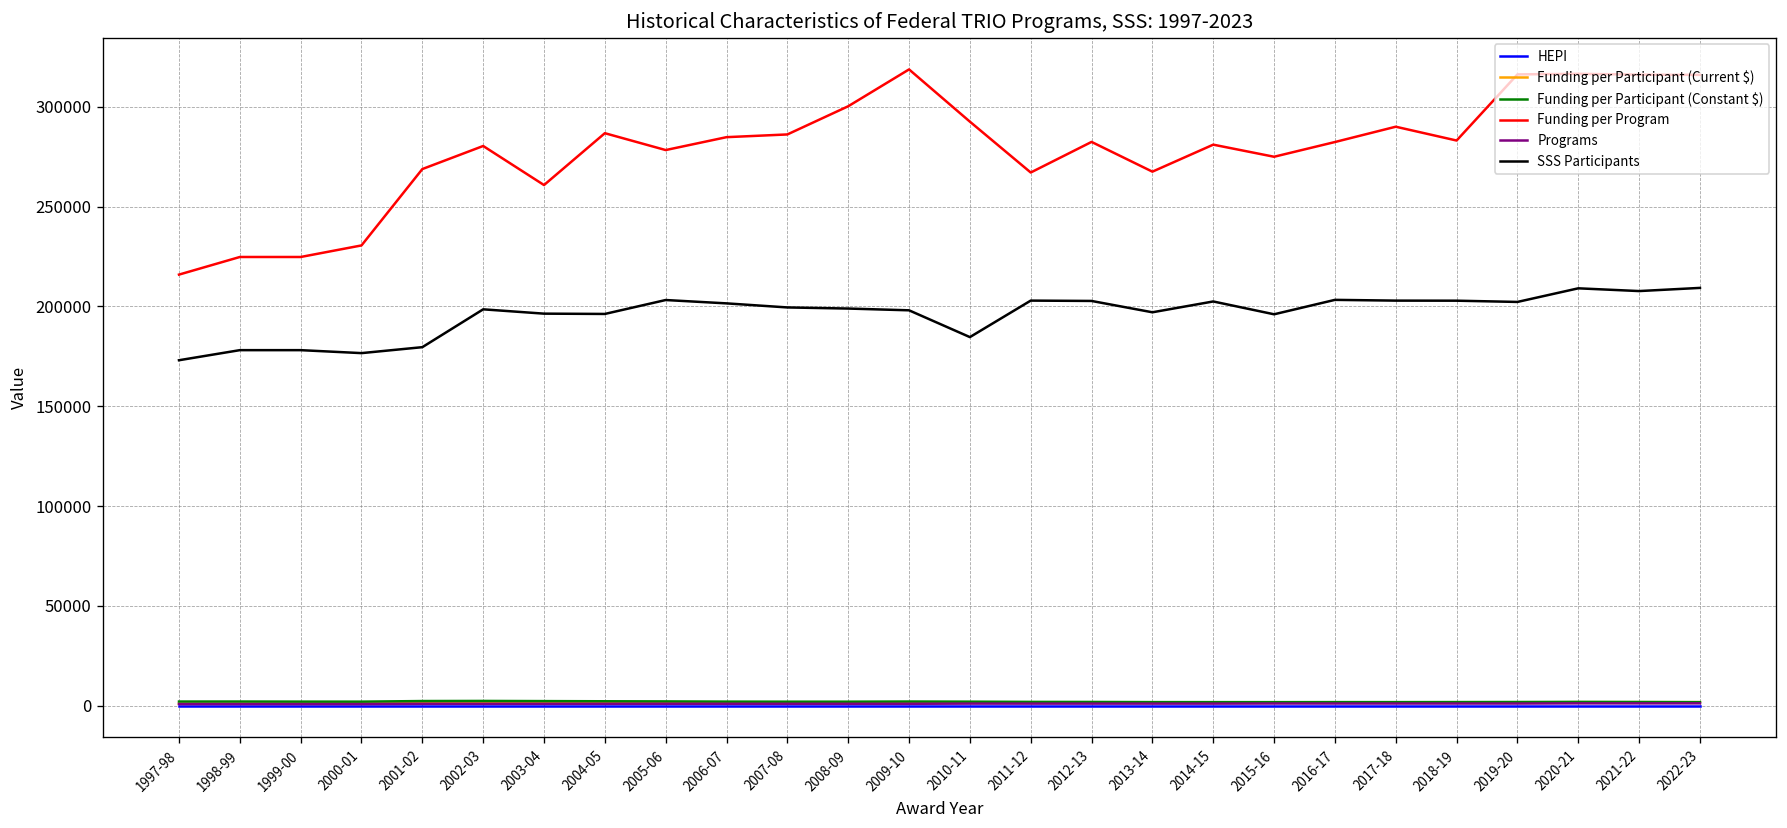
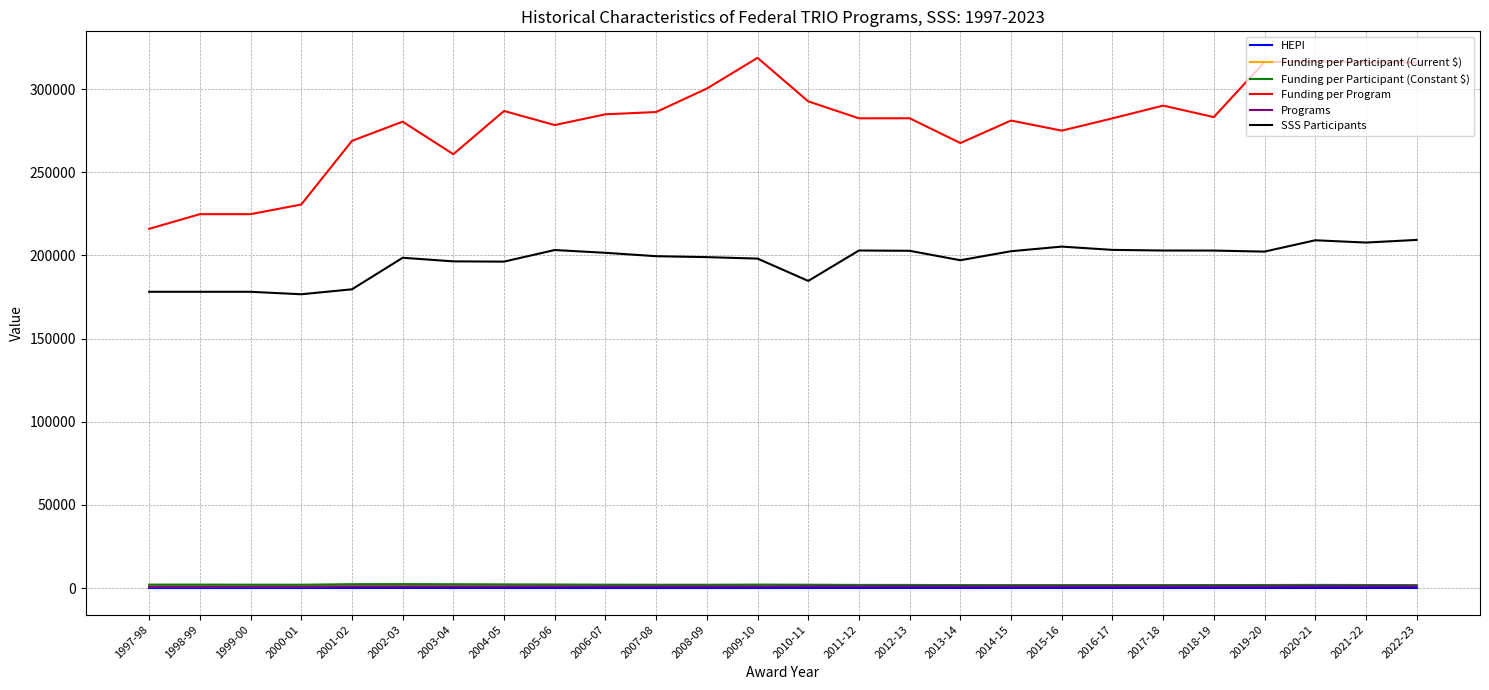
SSS Participants, 1997-98: 173000 -> 178000
Funding per Program, 2011-12: 267000 -> 282000
SSS Participants, 2015-16: 196000 -> 205000
